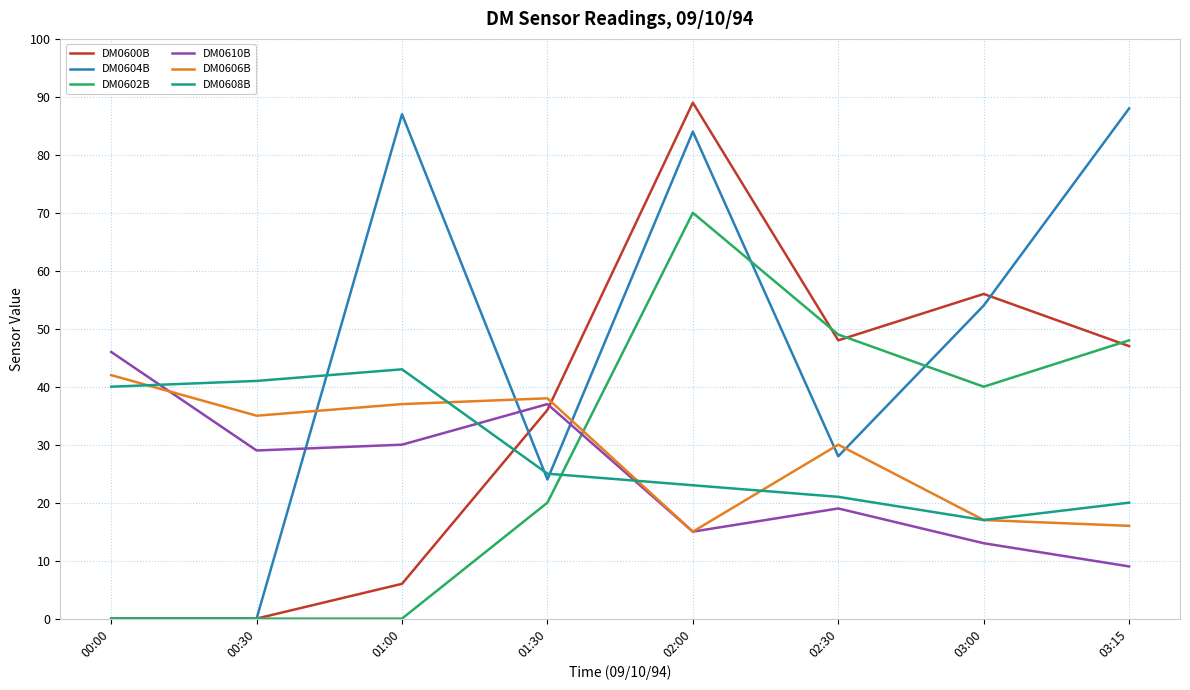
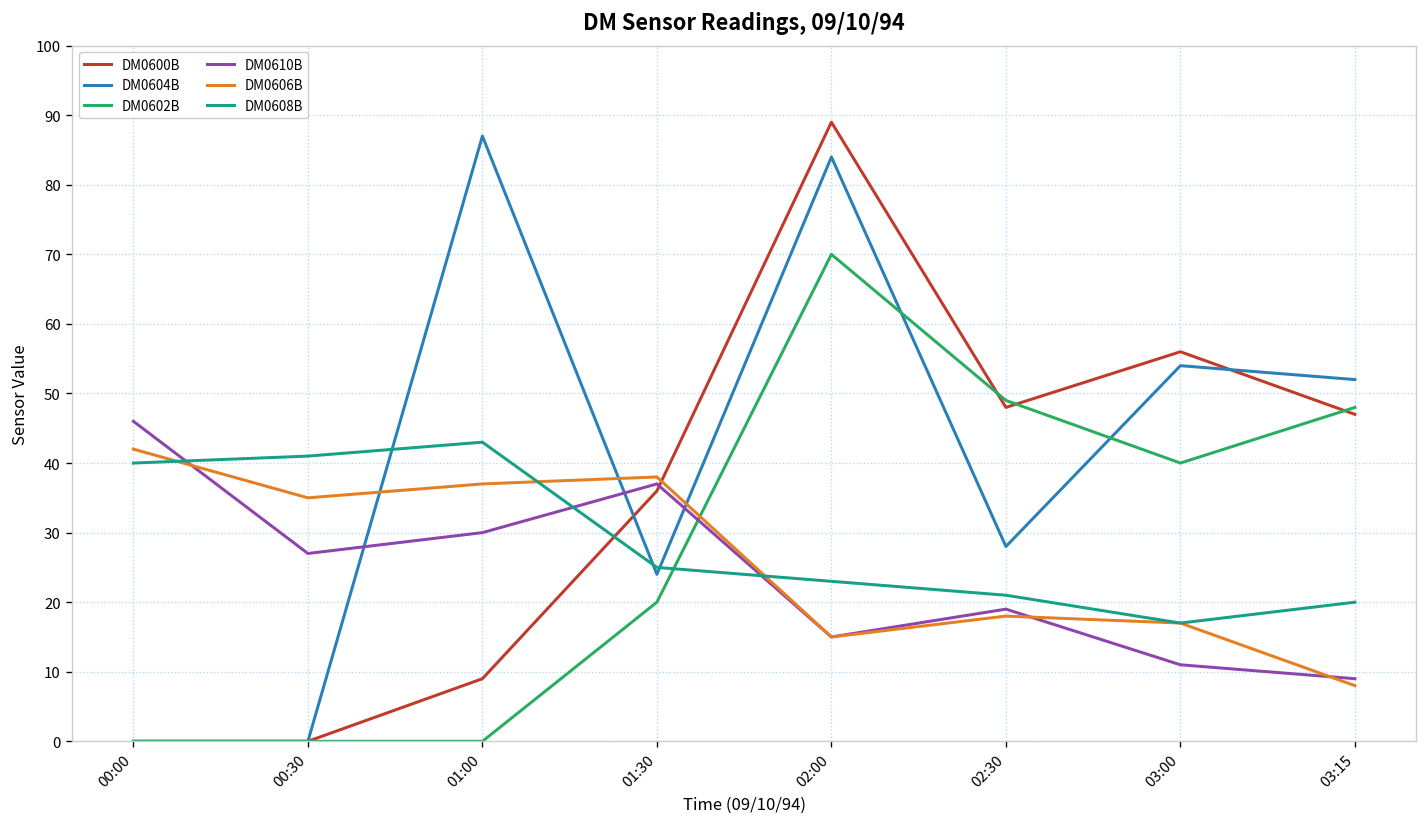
DM0610B, 00:30: 29 -> 27
DM0600B, 01:00: 6 -> 9
DM0606B, 02:30: 30 -> 18
DM0610B, 03:00: 13 -> 11
DM0604B, 03:15: 88 -> 52
DM0606B, 03:15: 16 -> 8
